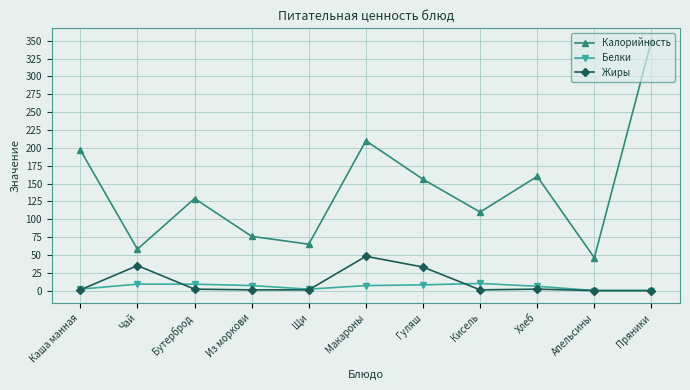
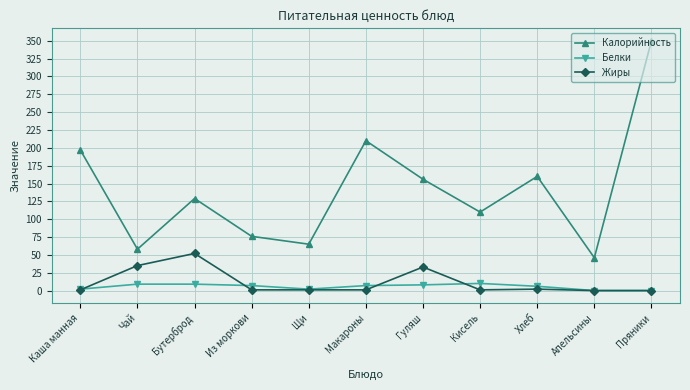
Жиры, Бутерброд: 0 -> 50
Жиры, Макароны: 50 -> 0
